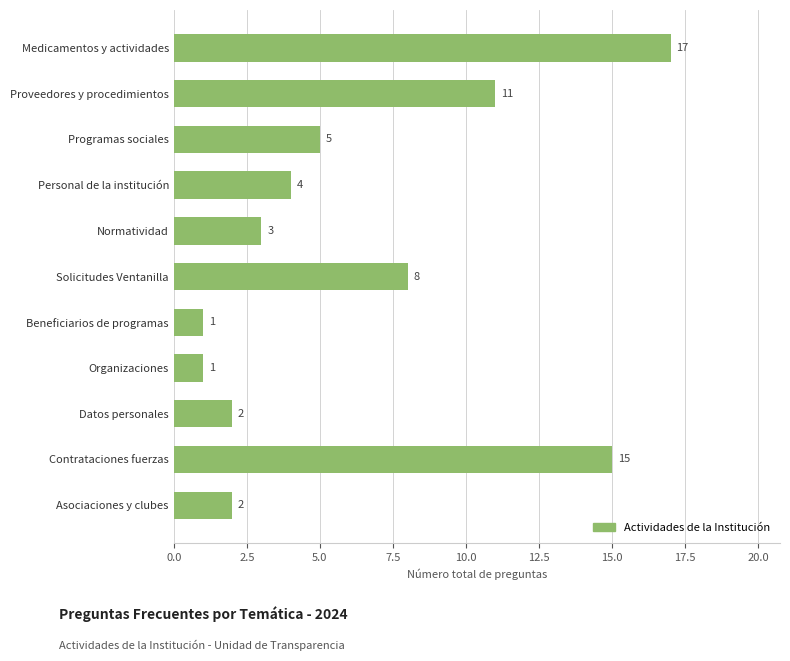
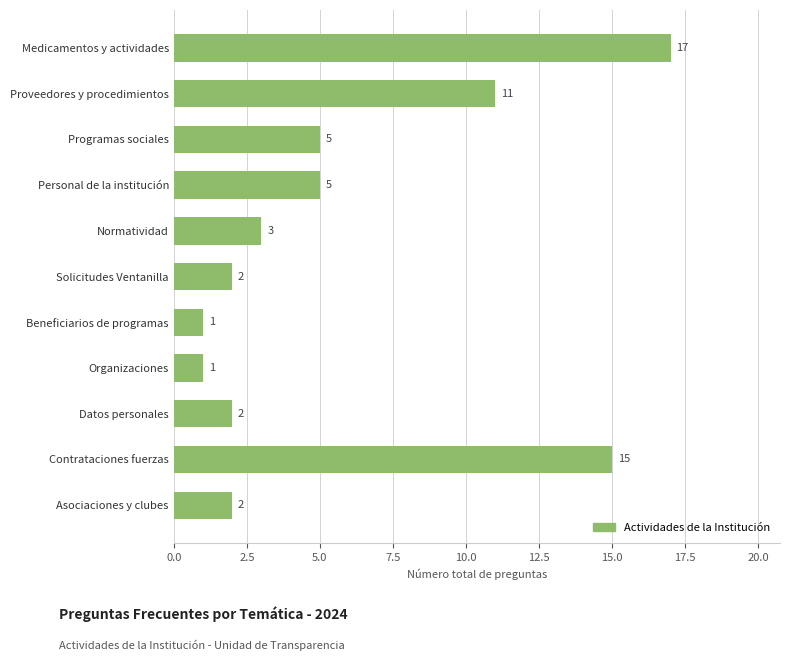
Personal de la institución: 4 -> 5
Solicitudes Ventanilla: 8 -> 2
